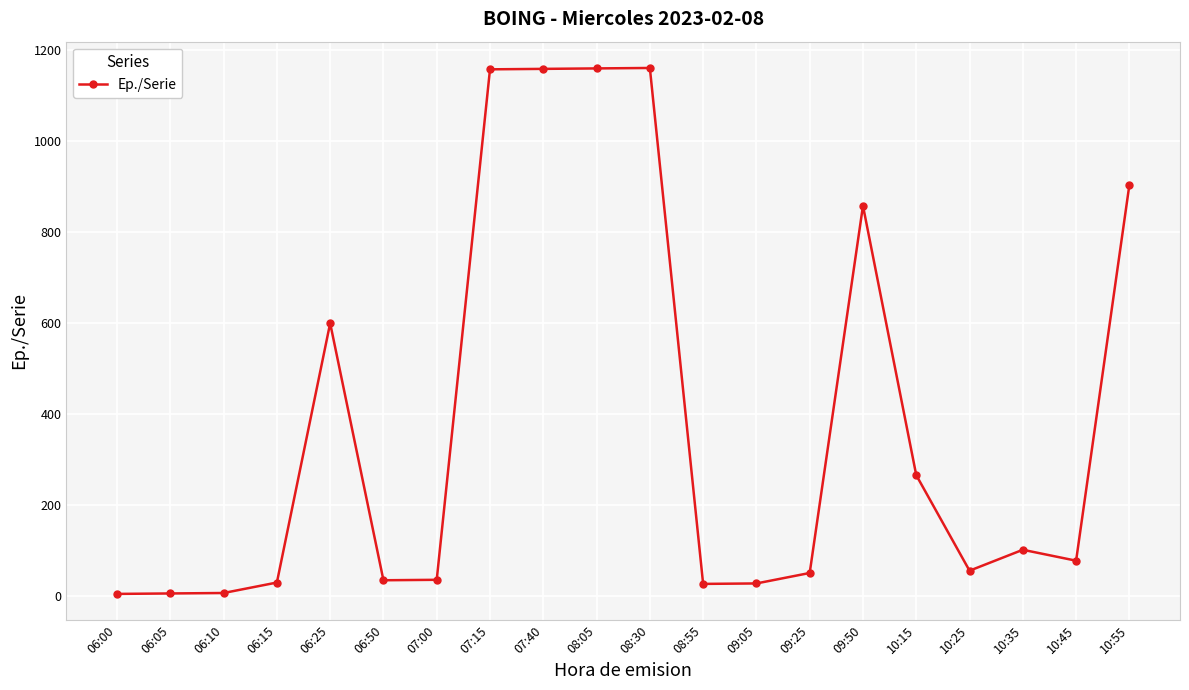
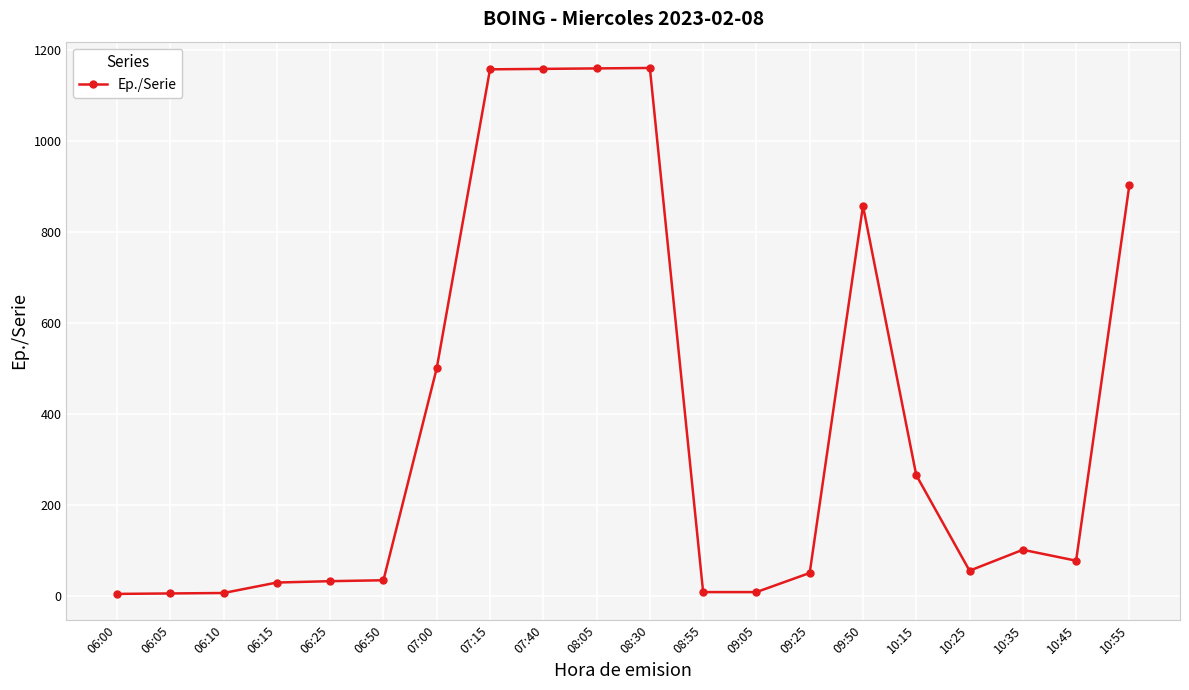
06:25: 600 -> 30
07:00: 40 -> 500
08:55: 30 -> 10
09:05: 30 -> 10
